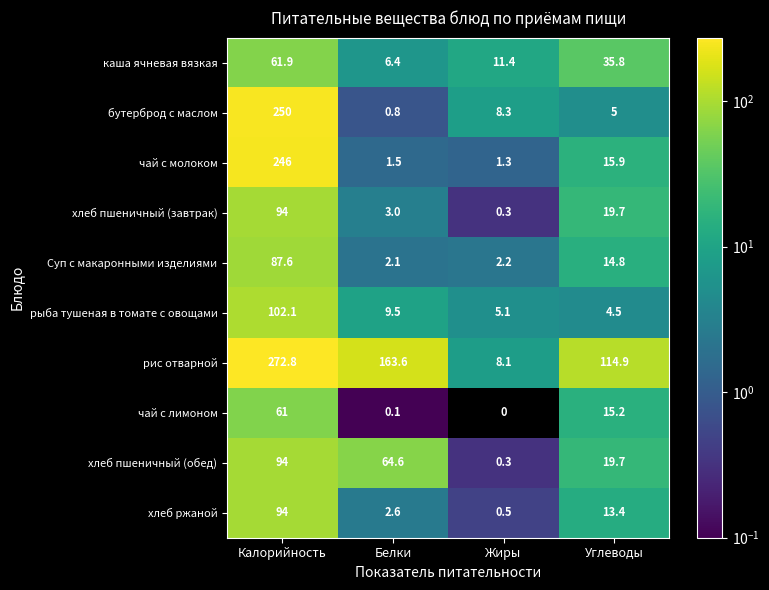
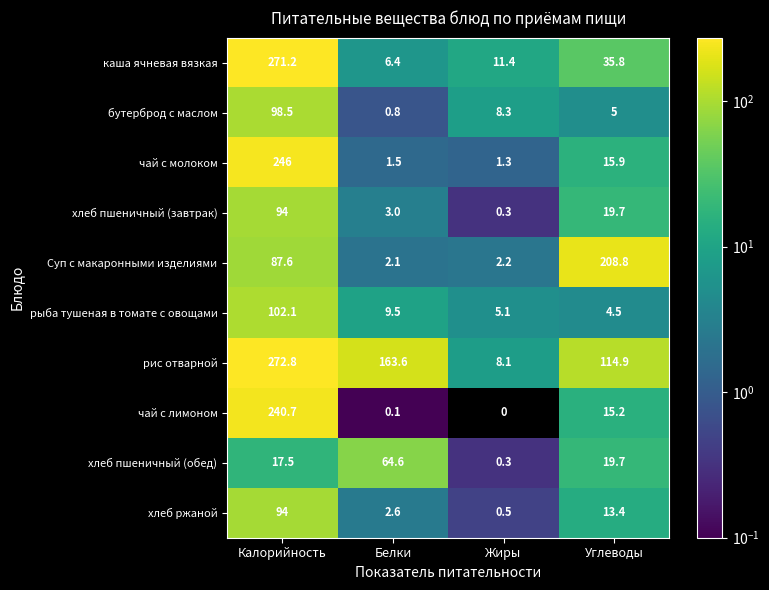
каша ячневая вязкая, Калорийность: 61.9 -> 271.2
бутерброд с маслом, Калорийность: 250 -> 98.5
Суп с макаронными изделиями, Углеводы: 14.8 -> 208.8
чай с лимоном, Калорийность: 61 -> 240.7
хлеб пшеничный (обед), Калорийность: 94 -> 17.5
